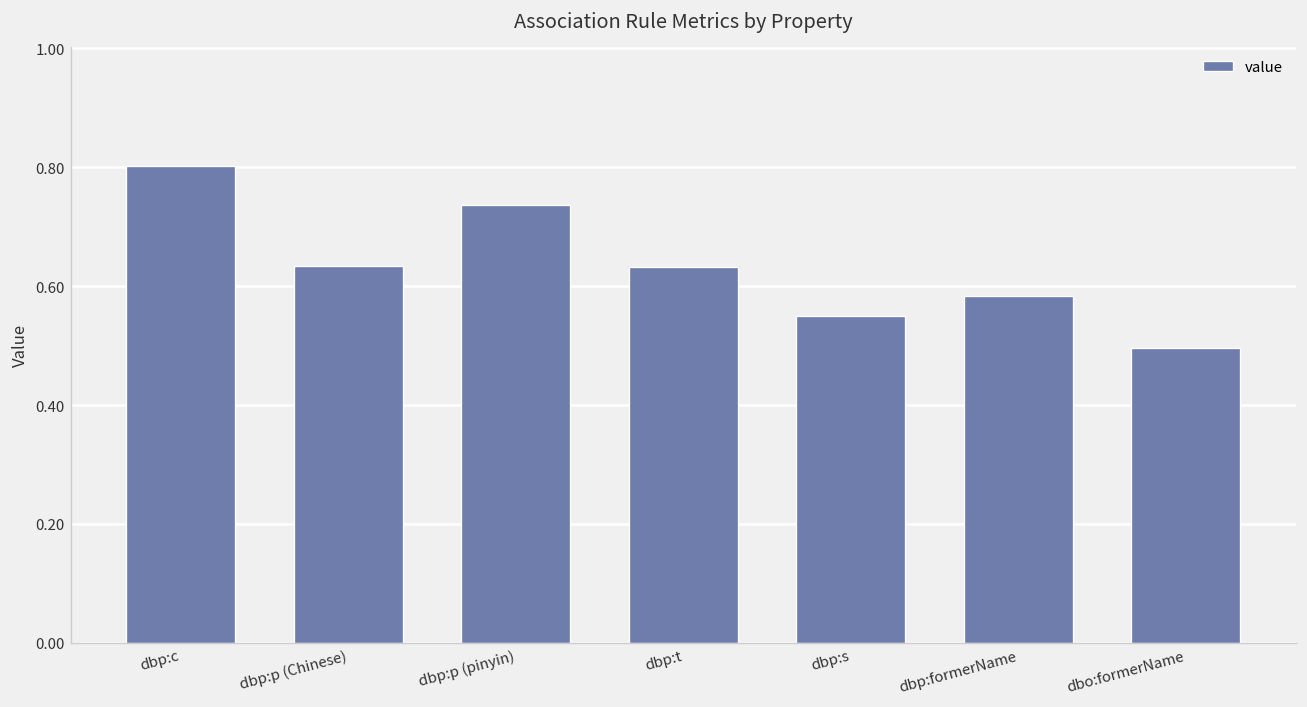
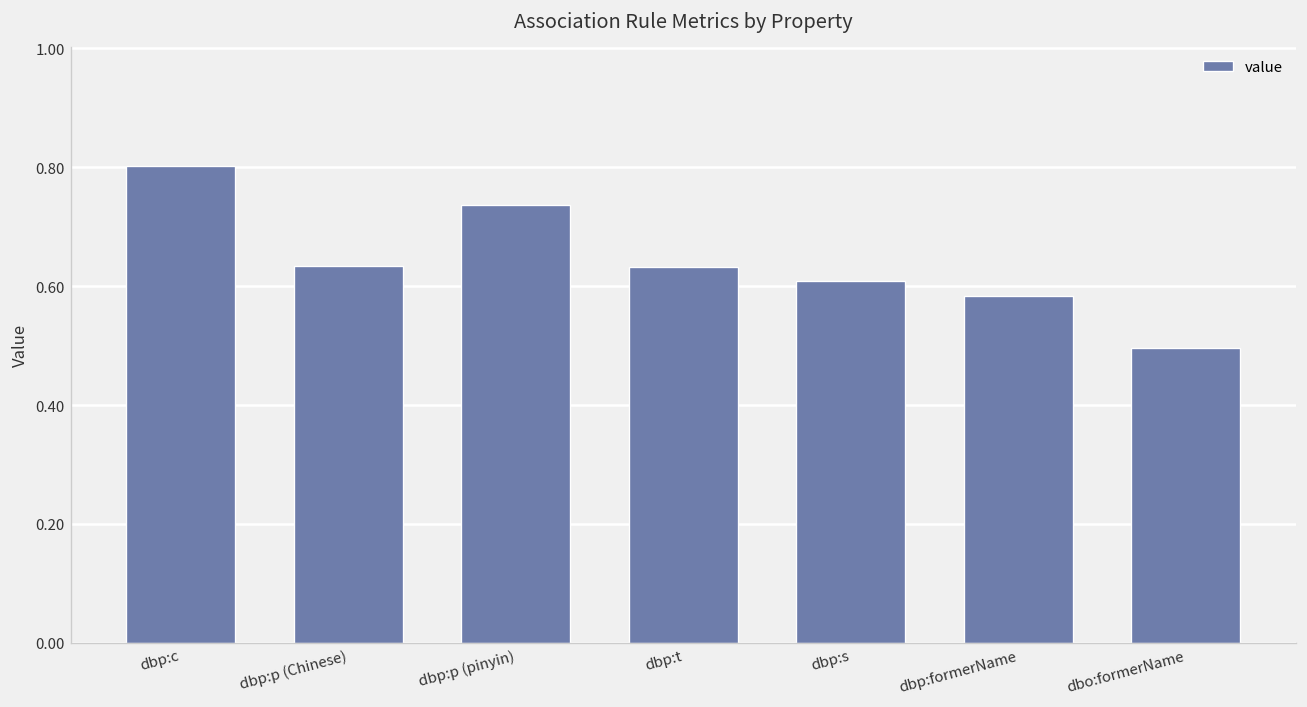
dbp:s: 0.55 -> 0.61
